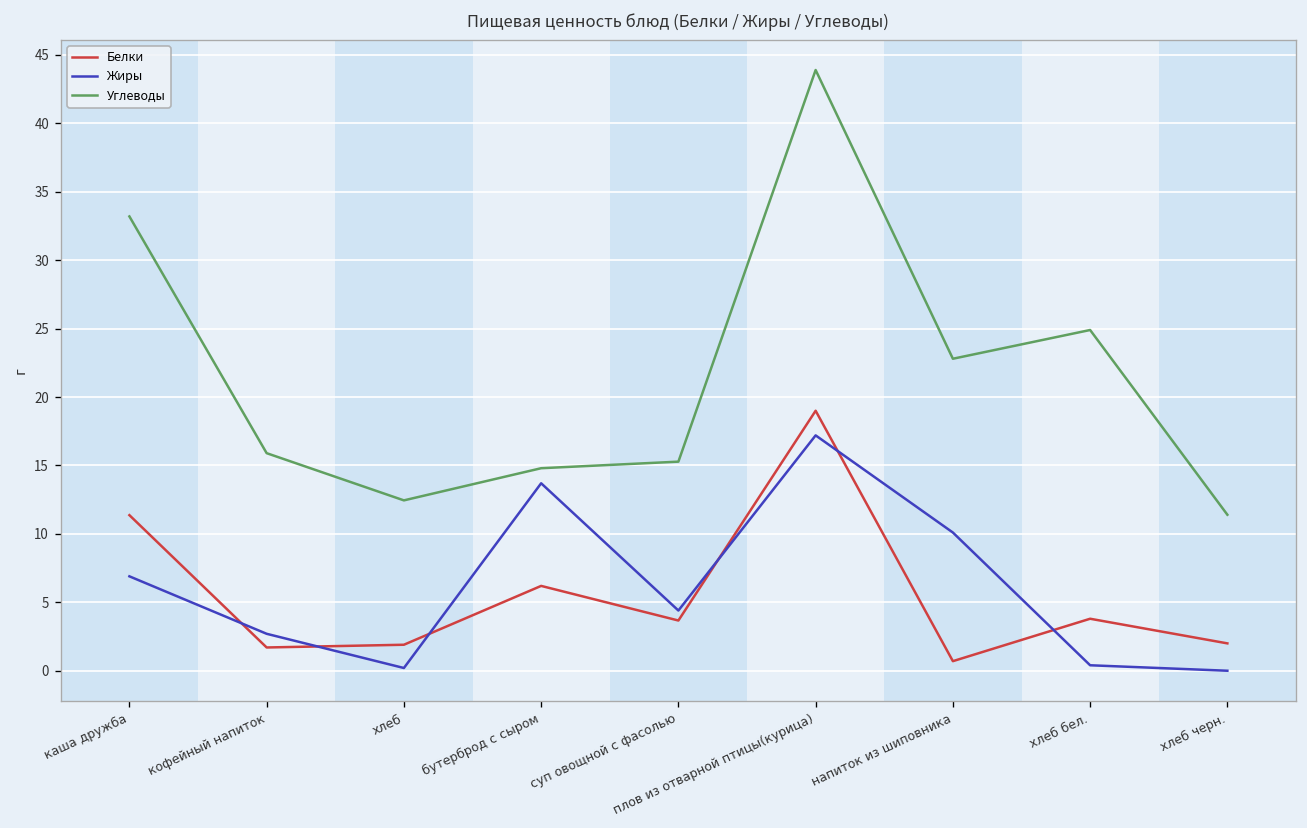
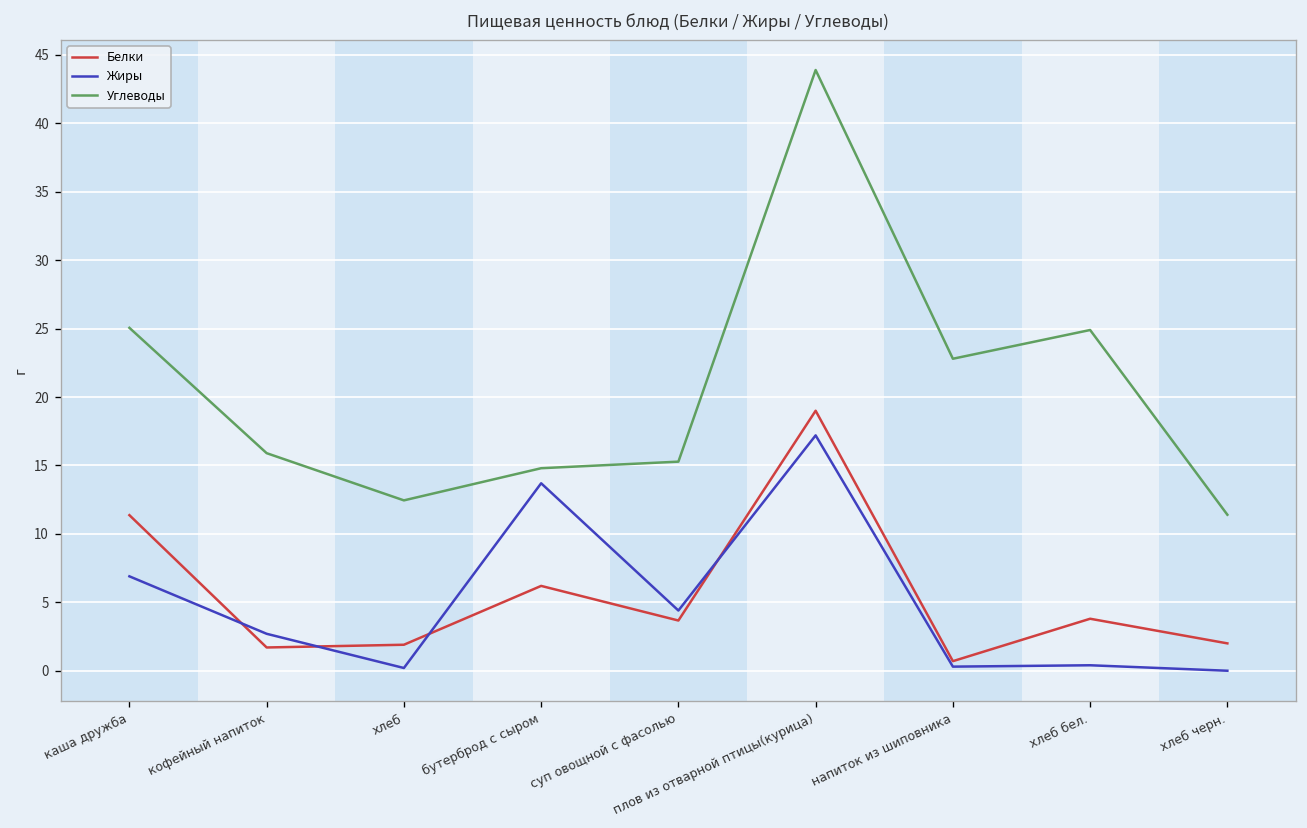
Углеводы, каша дружба: 33.2 -> 25.1
Жиры, напиток из шиповника: 10.1 -> 0.3
